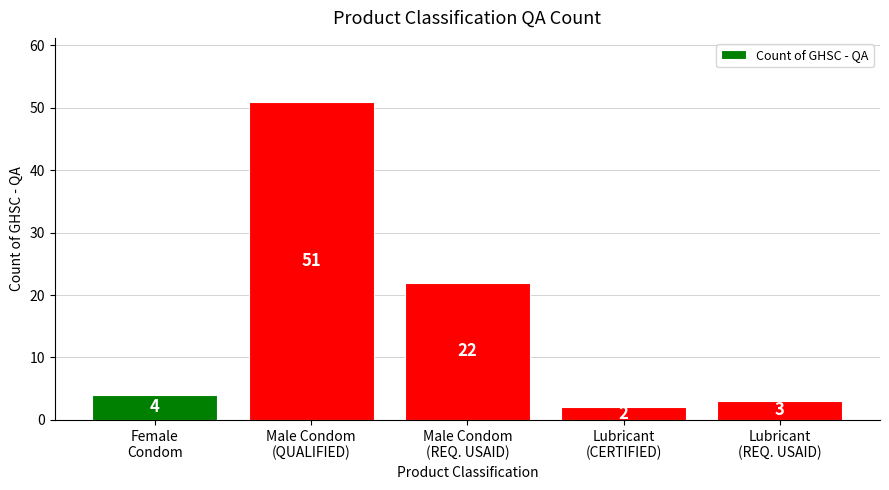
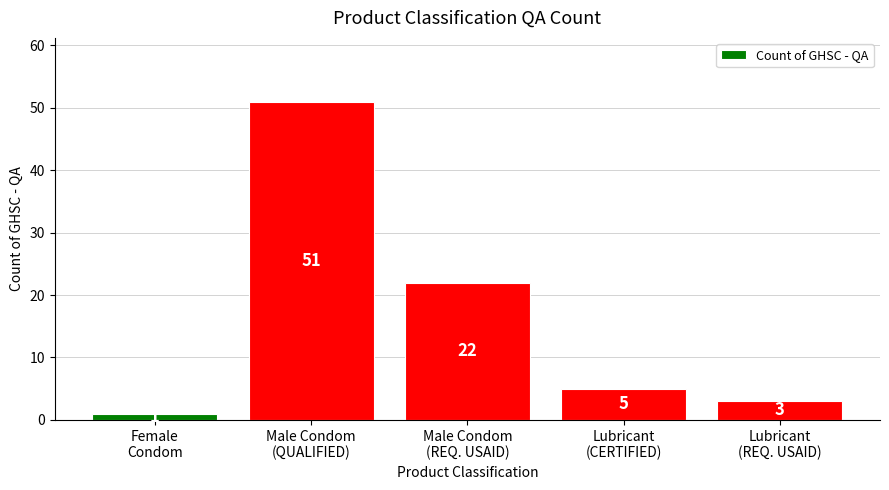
Female Condom: 4 -> 1
Lubricant (CERTIFIED): 2 -> 5
